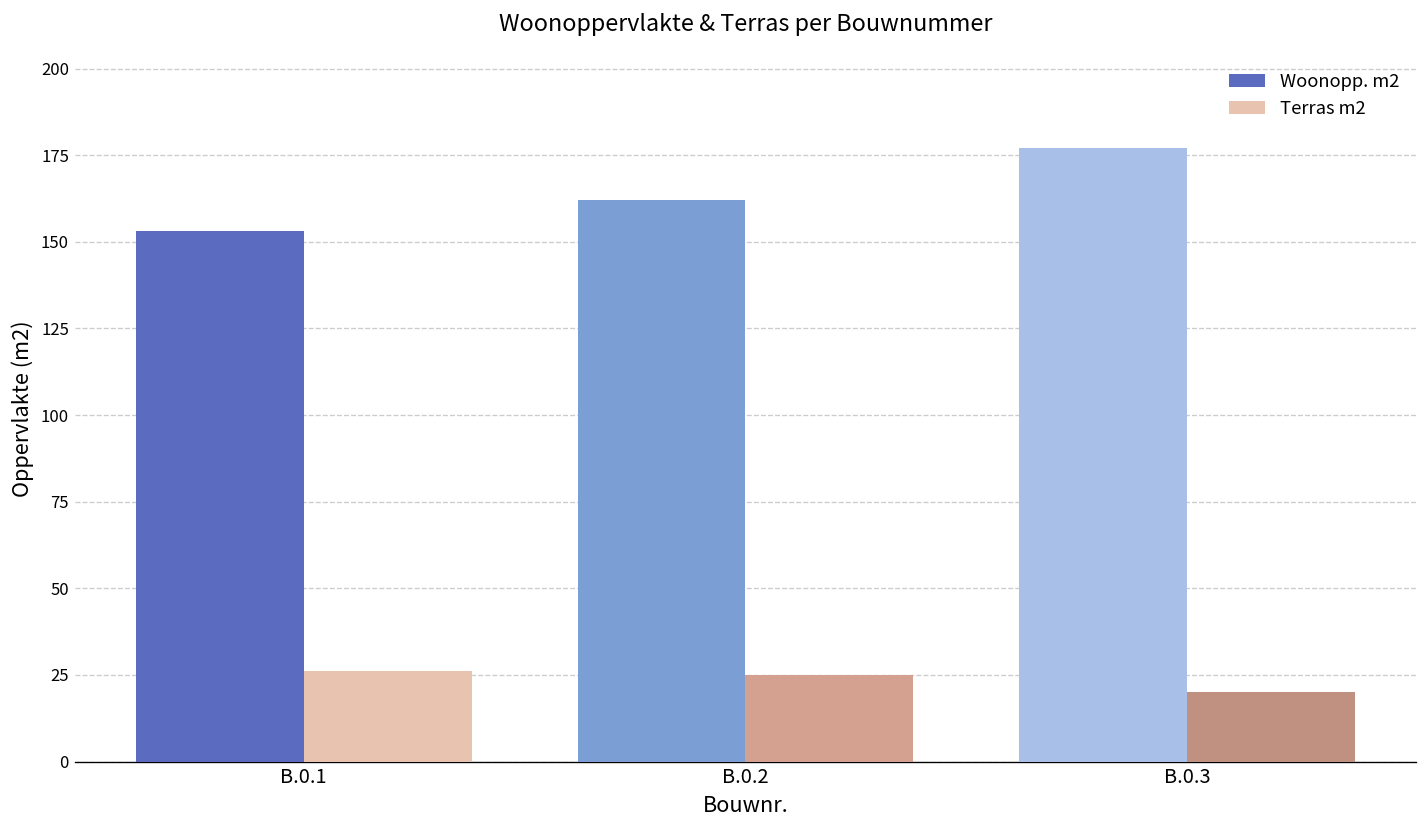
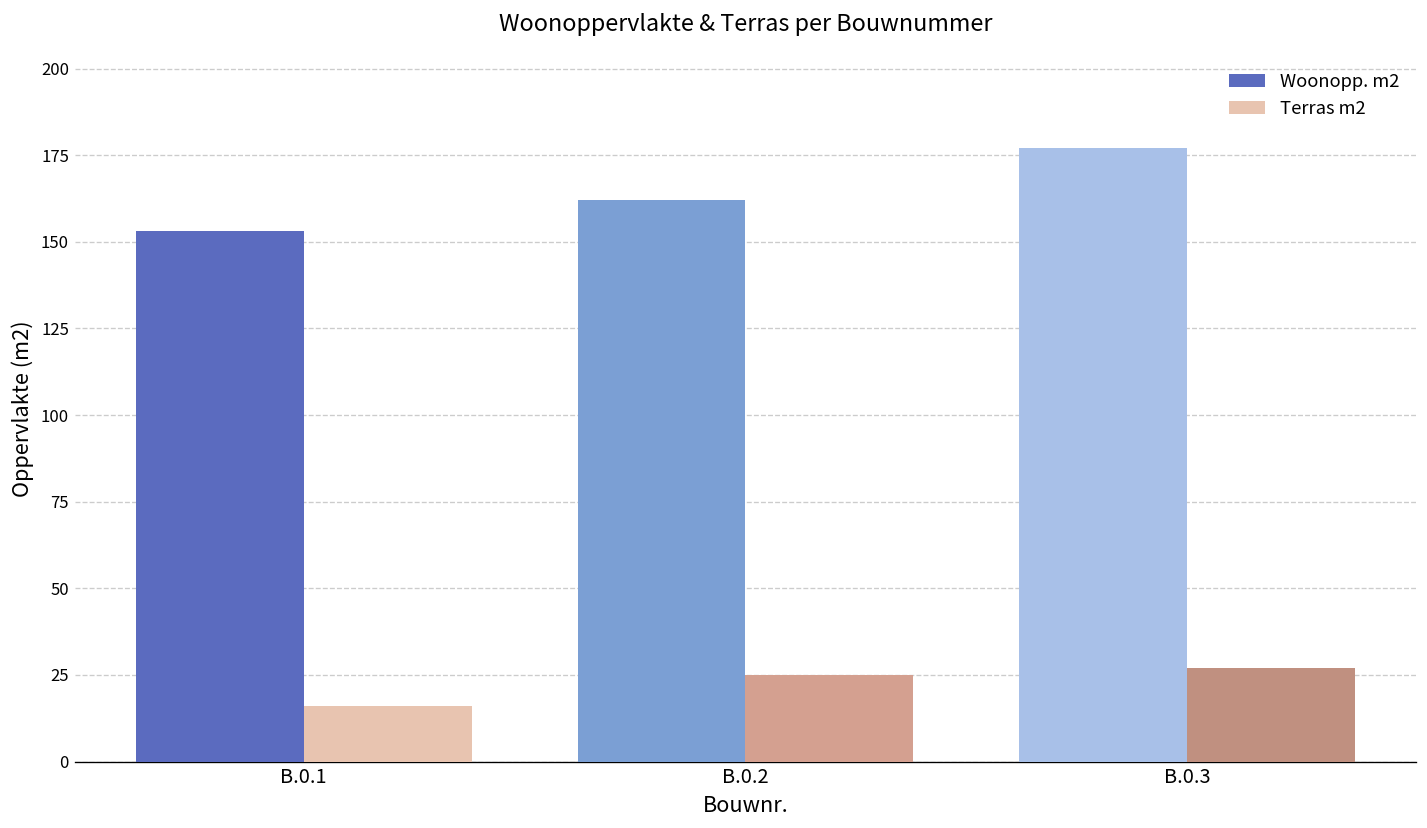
Terras m2, B.0.1: 26 -> 16
Terras m2, B.0.3: 20 -> 27
